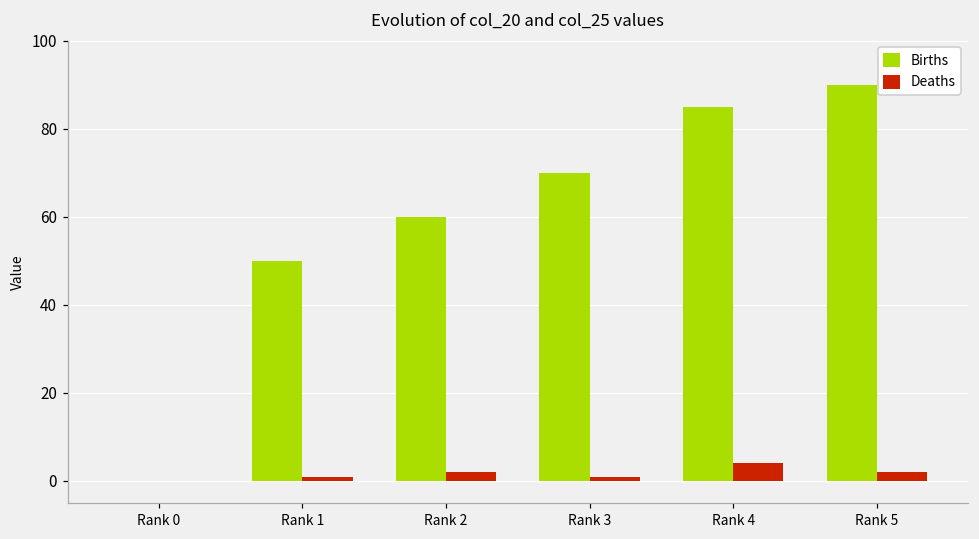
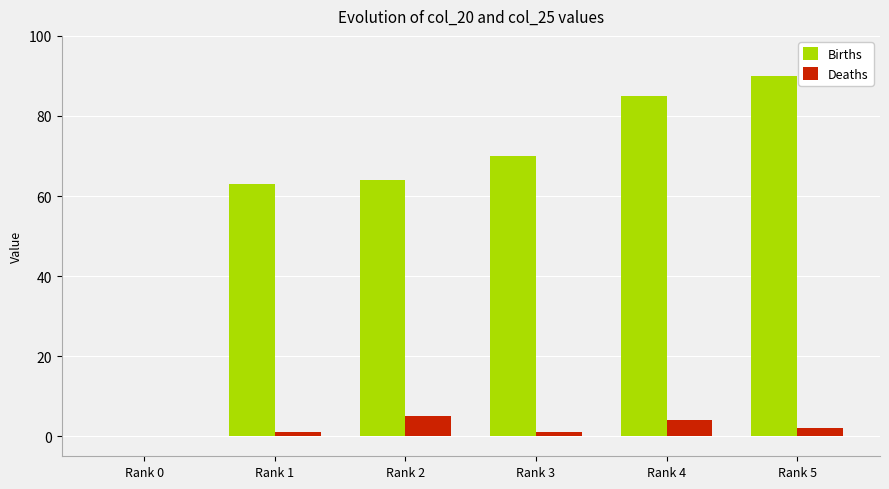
Births, Rank 1: 50 -> 63
Births, Rank 2: 60 -> 64
Deaths, Rank 2: 2 -> 5
